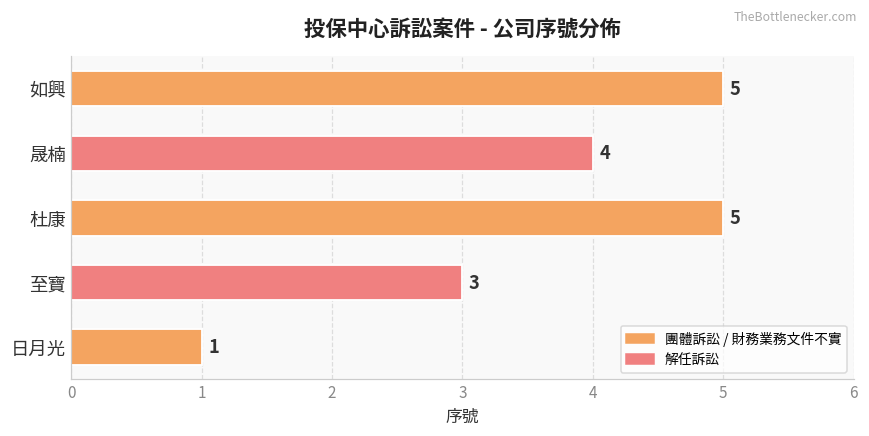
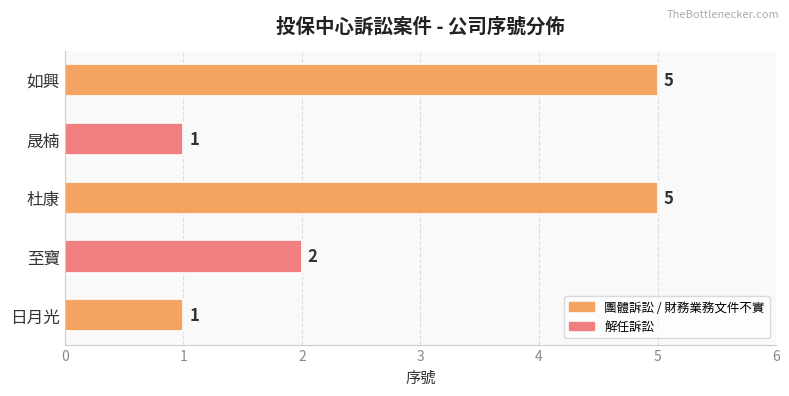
晟楠: 4 -> 1
至寶: 3 -> 2
